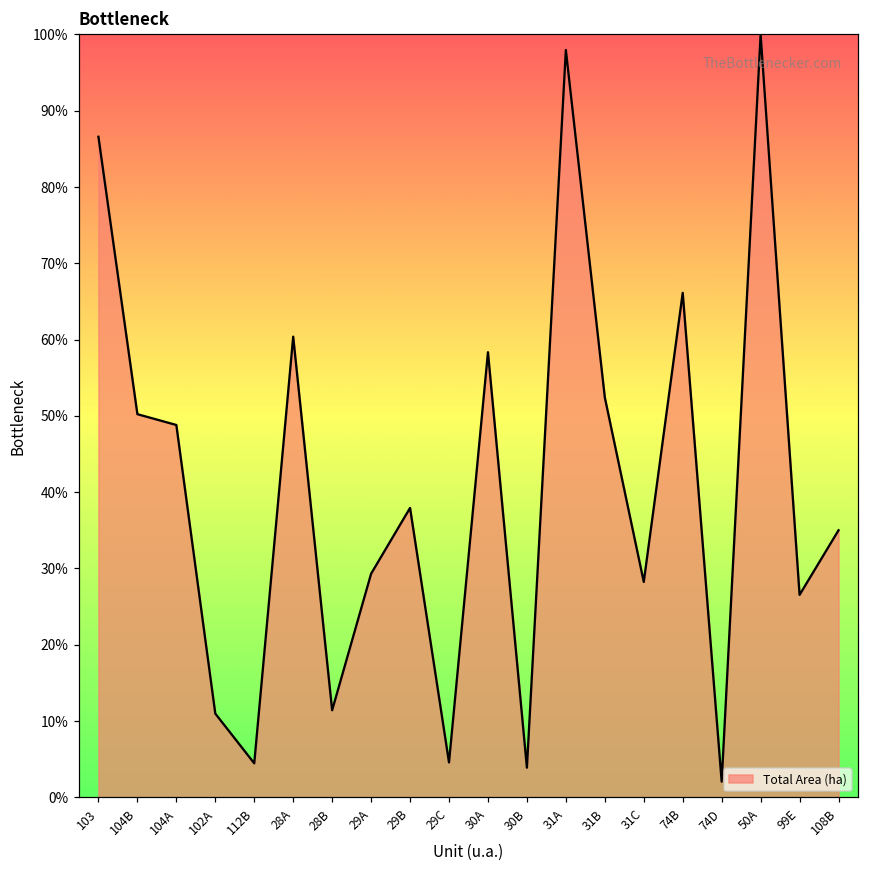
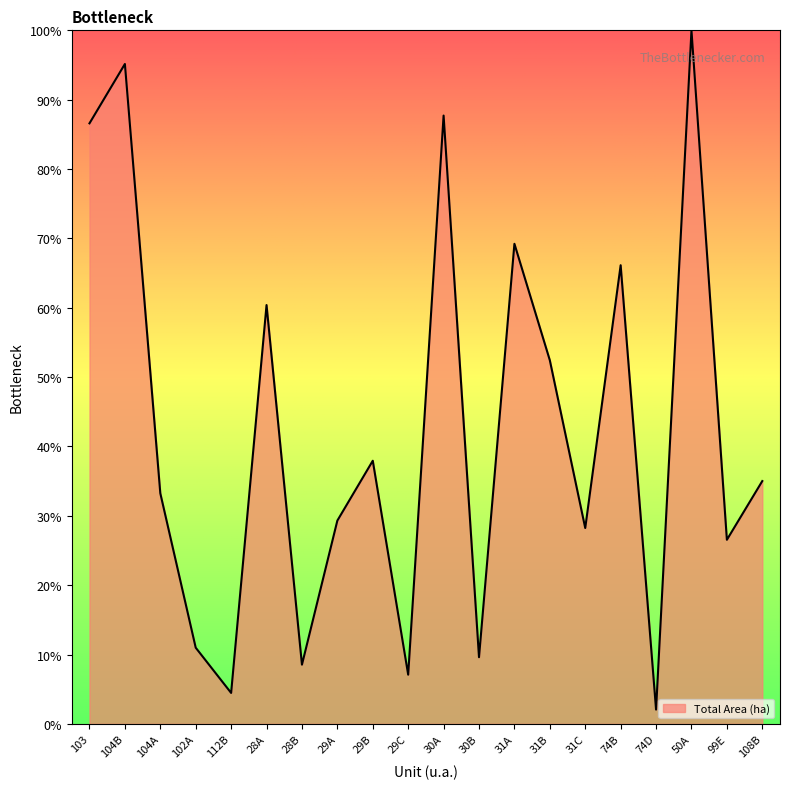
104B: 50% -> 95%
104A: 49% -> 33%
28B: 11% -> 9%
29C: 5% -> 7%
30A: 58% -> 88%
30B: 4% -> 10%
31A: 98% -> 69%
